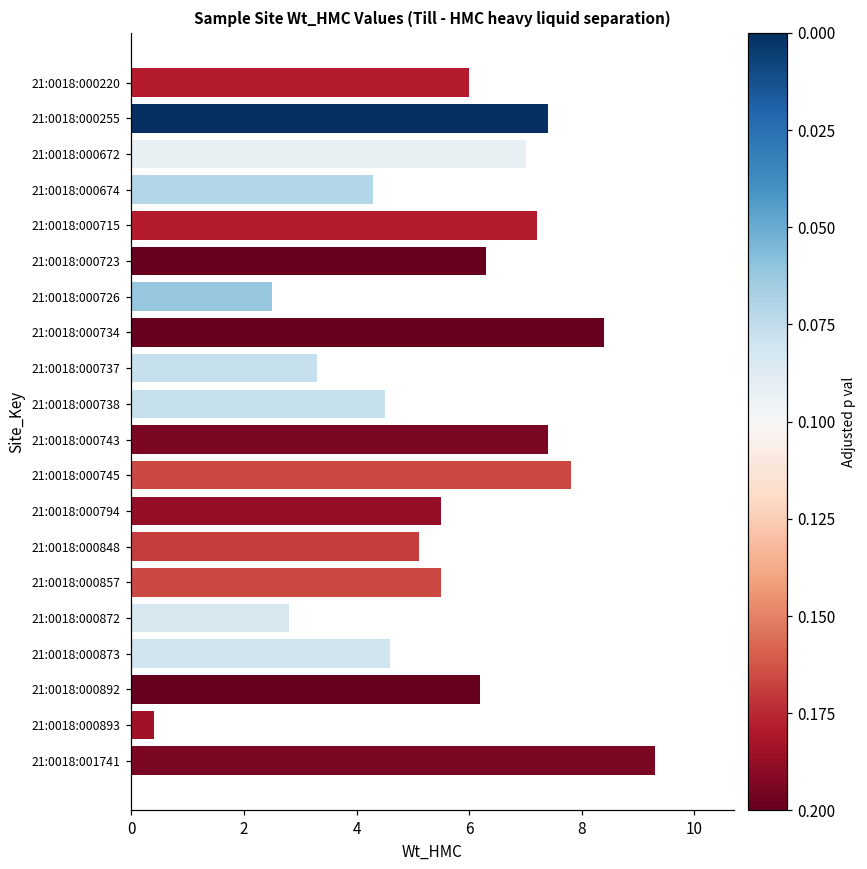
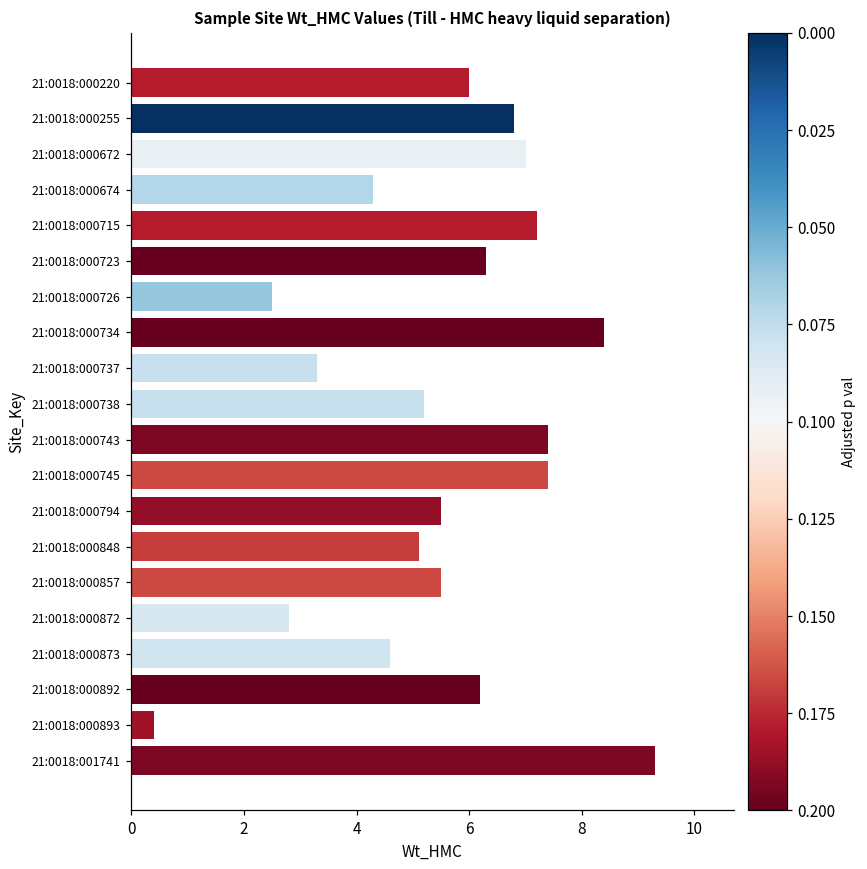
21:0018:000255: 7.4 -> 6.8
21:0018:000738: 4.5 -> 5.2
21:0018:000745: 7.8 -> 7.4
